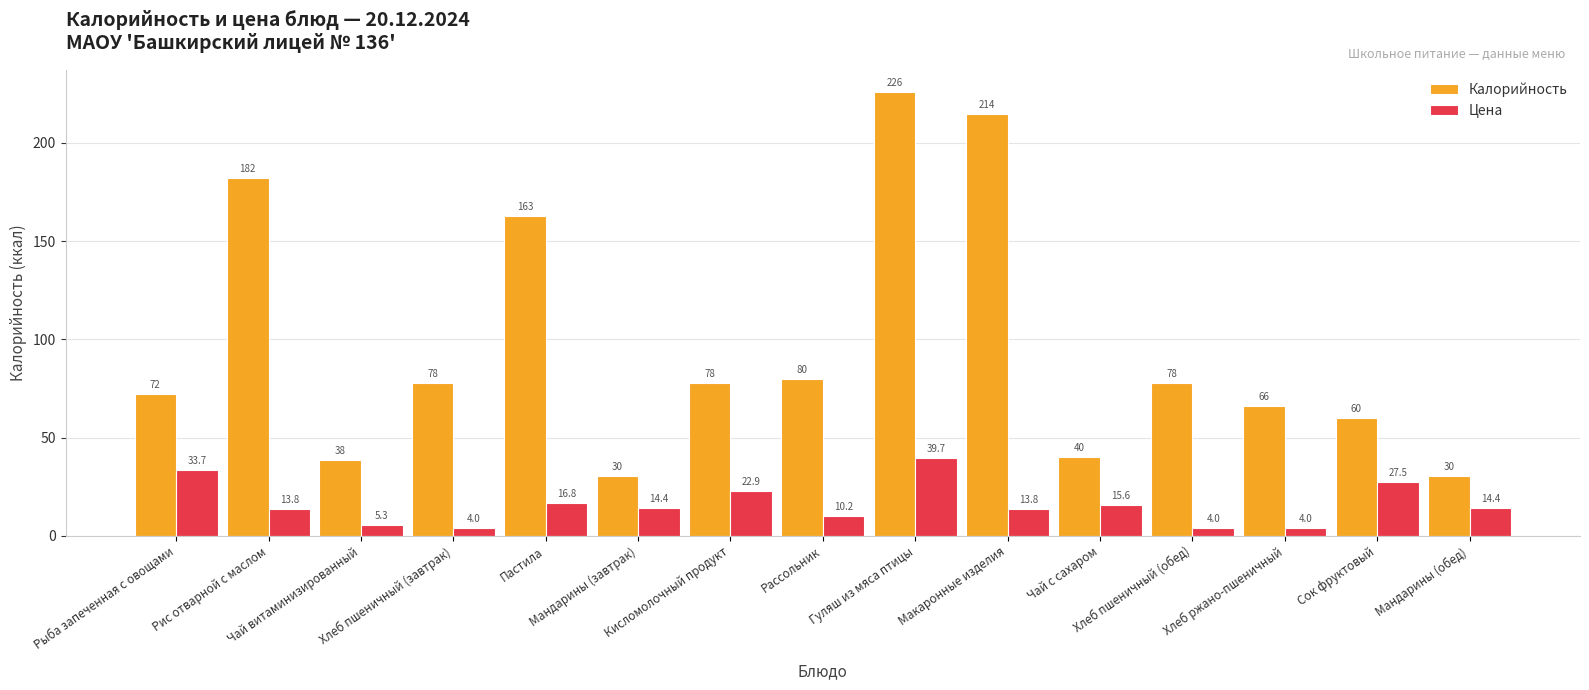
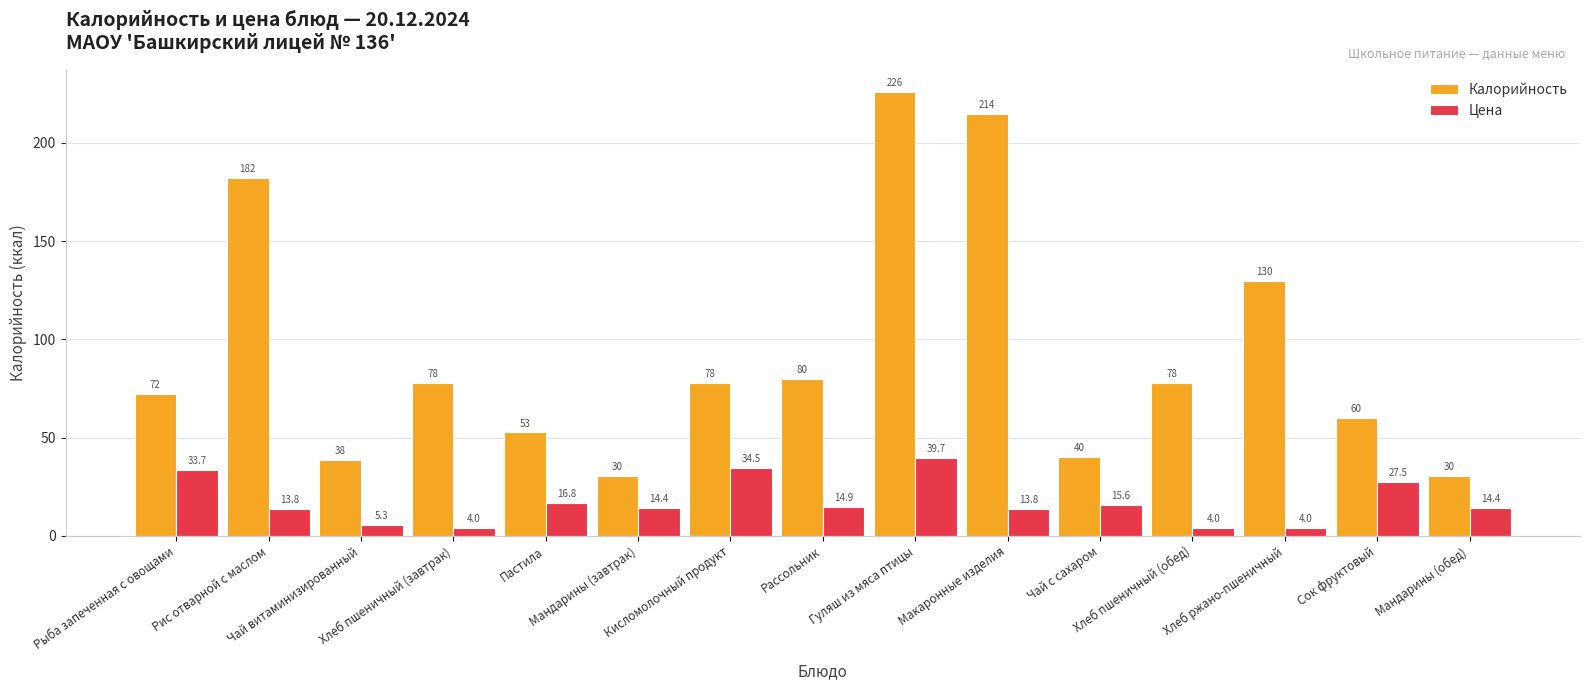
Калорийность, Пастила: 163 -> 53
Цена, Кисломолочный продукт: 22.9 -> 34.5
Цена, Рассольник: 10.2 -> 14.9
Калорийность, Хлеб ржано-пшеничный: 66 -> 130
